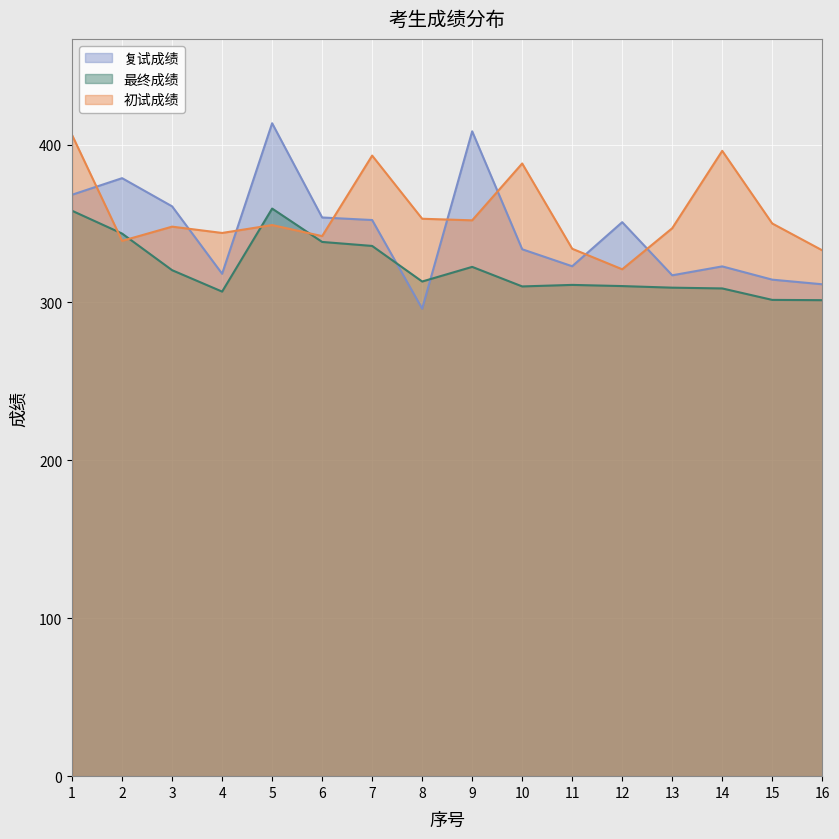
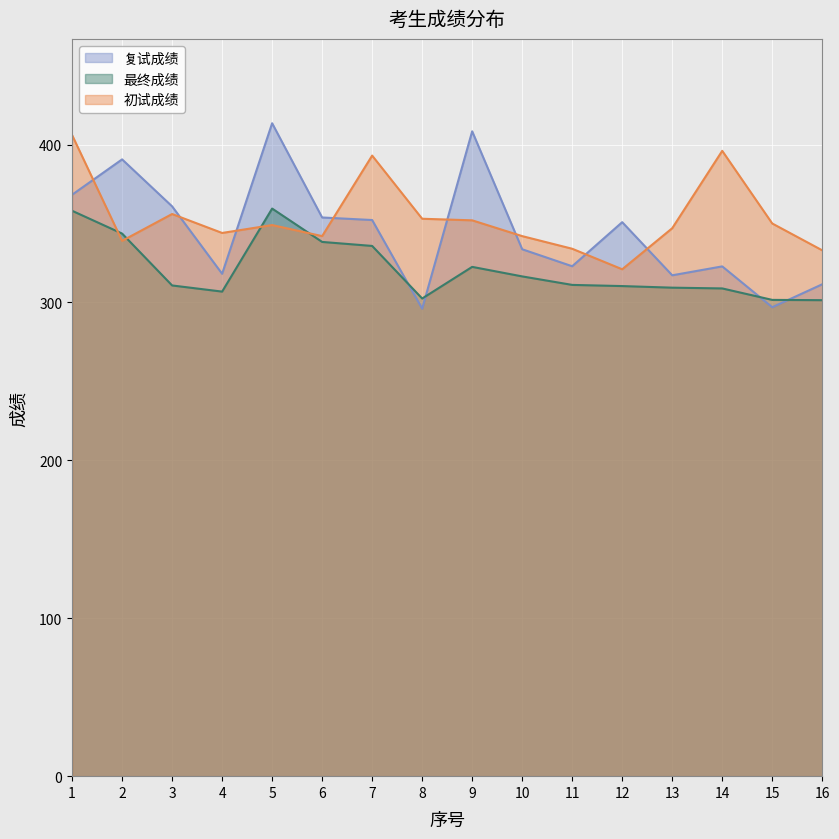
复试成绩, 2: 379 -> 391
最终成绩, 3: 320 -> 311
初试成绩, 3: 348 -> 356
最终成绩, 8: 313 -> 302
最终成绩, 10: 310 -> 316
初试成绩, 10: 388 -> 342
复试成绩, 15: 314 -> 297
